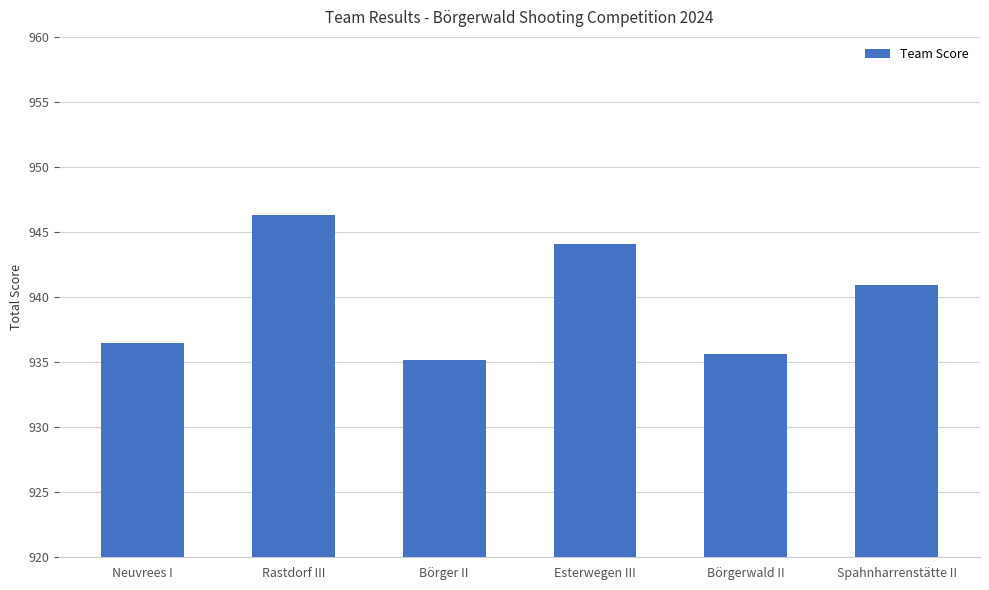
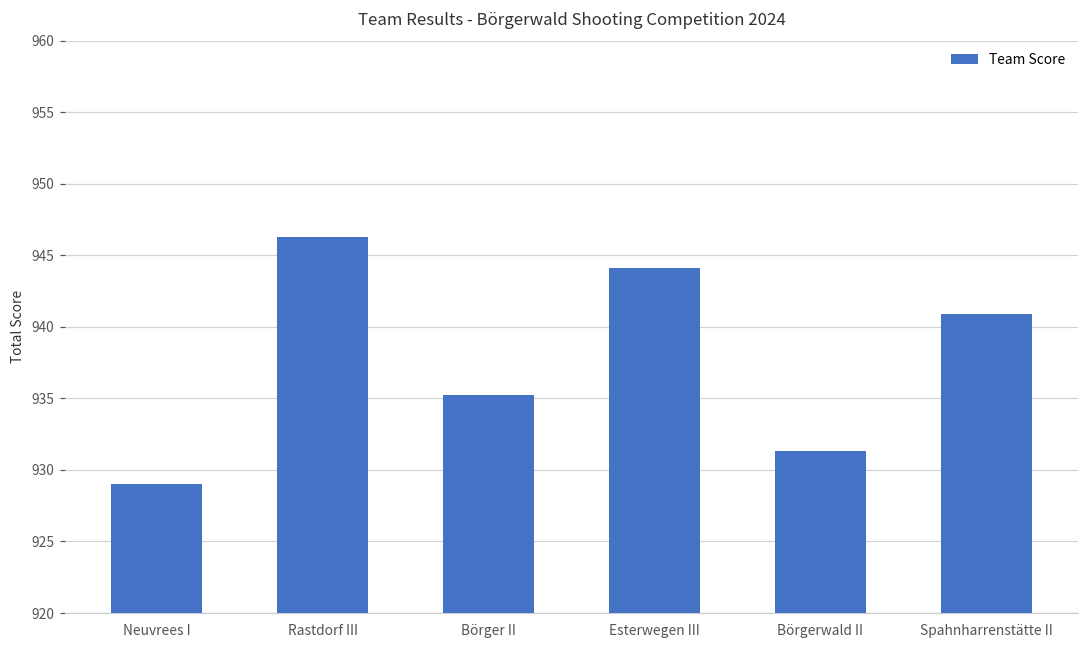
Neuvrees I: 936.5 -> 929.0
Börgerwald II: 935.6 -> 931.3
